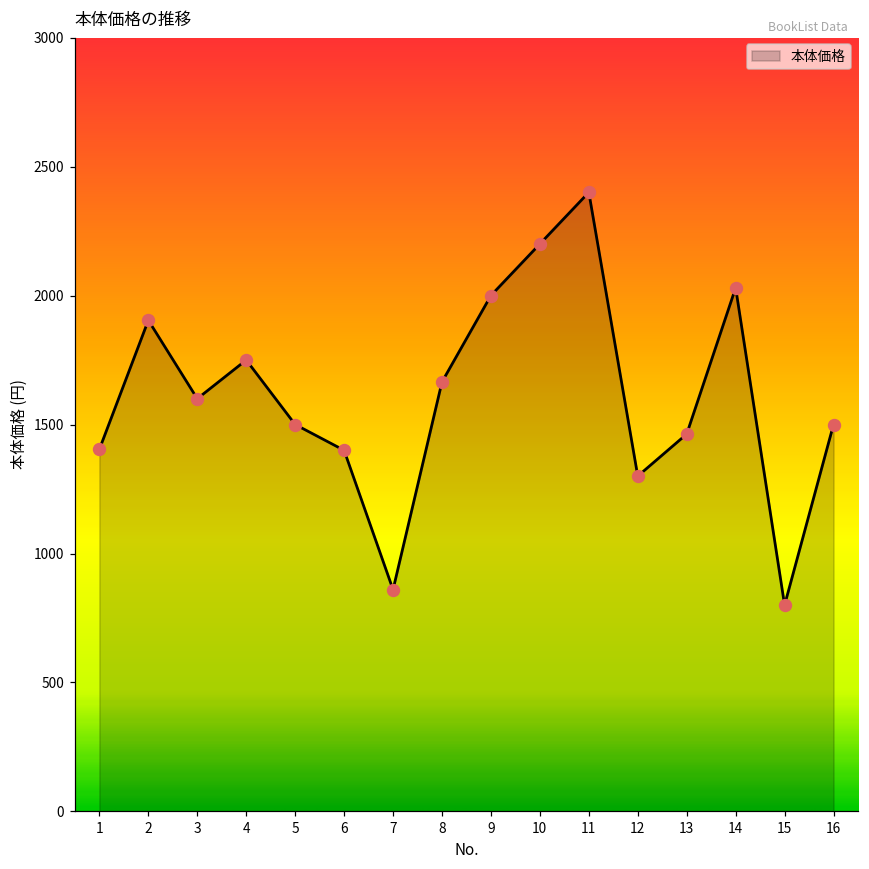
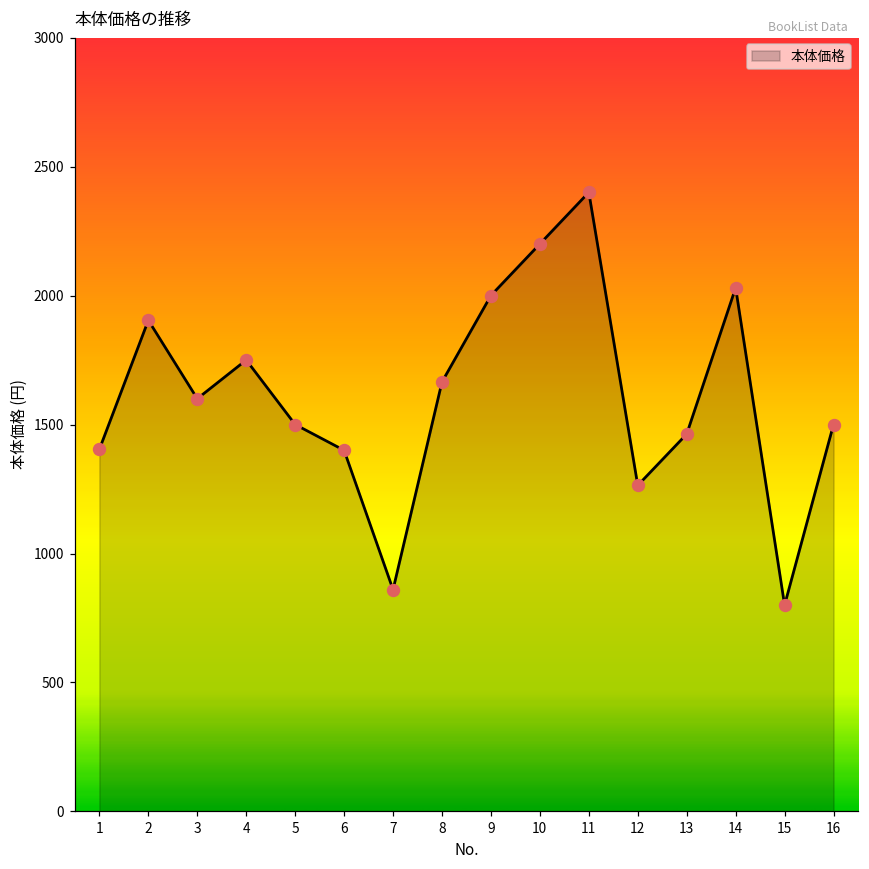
12: 1300 -> 1260
